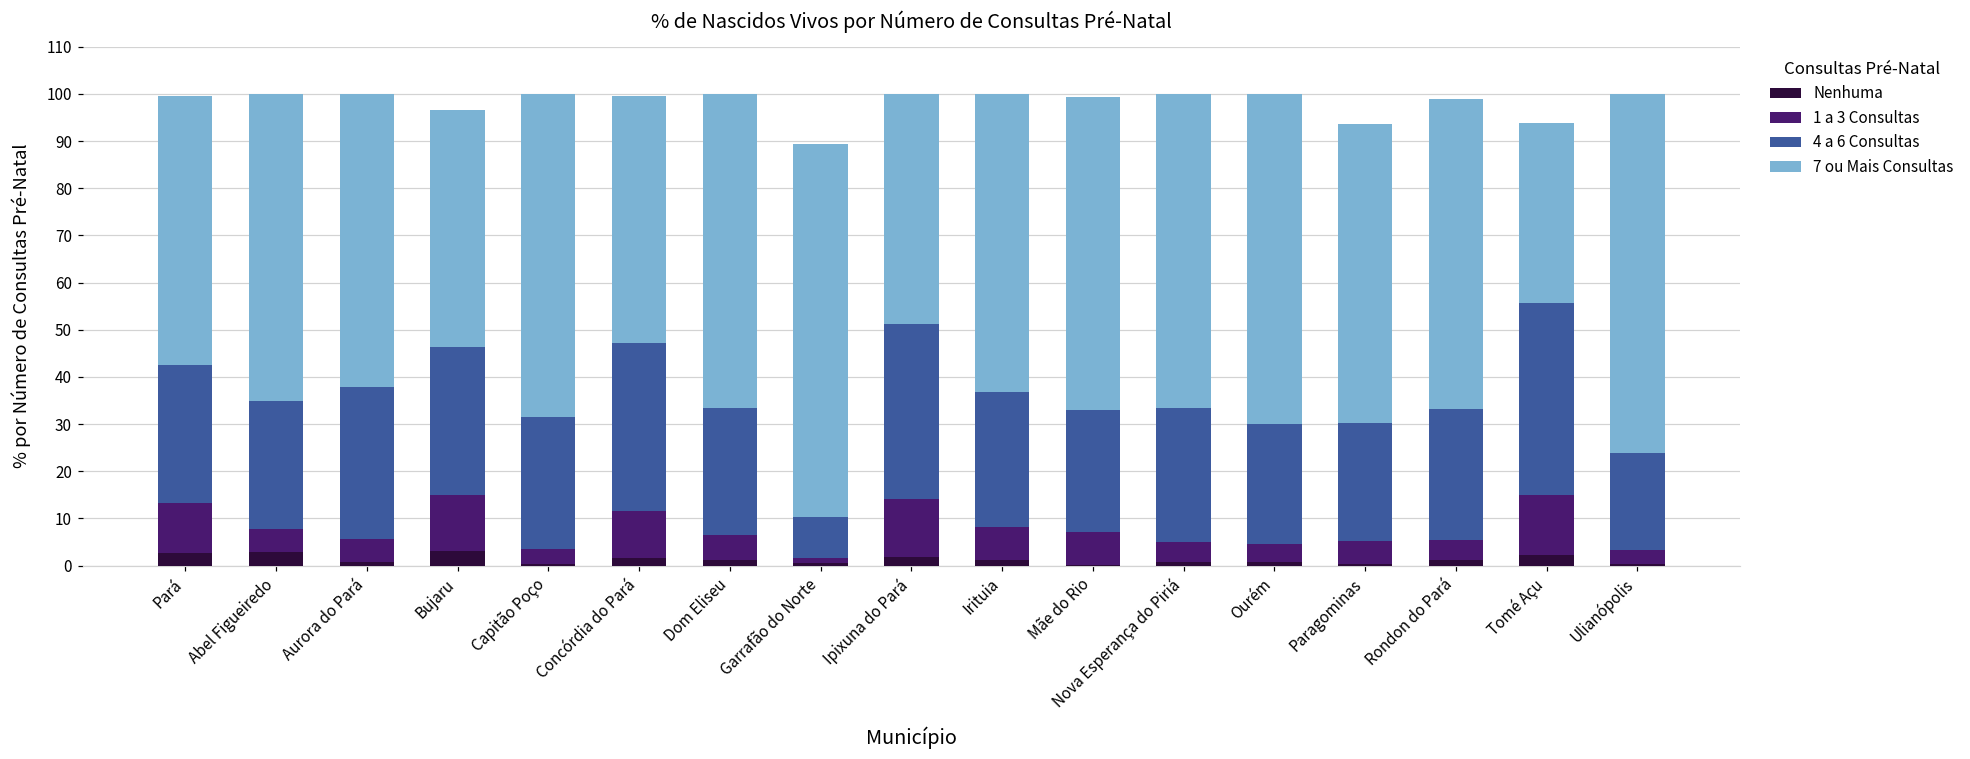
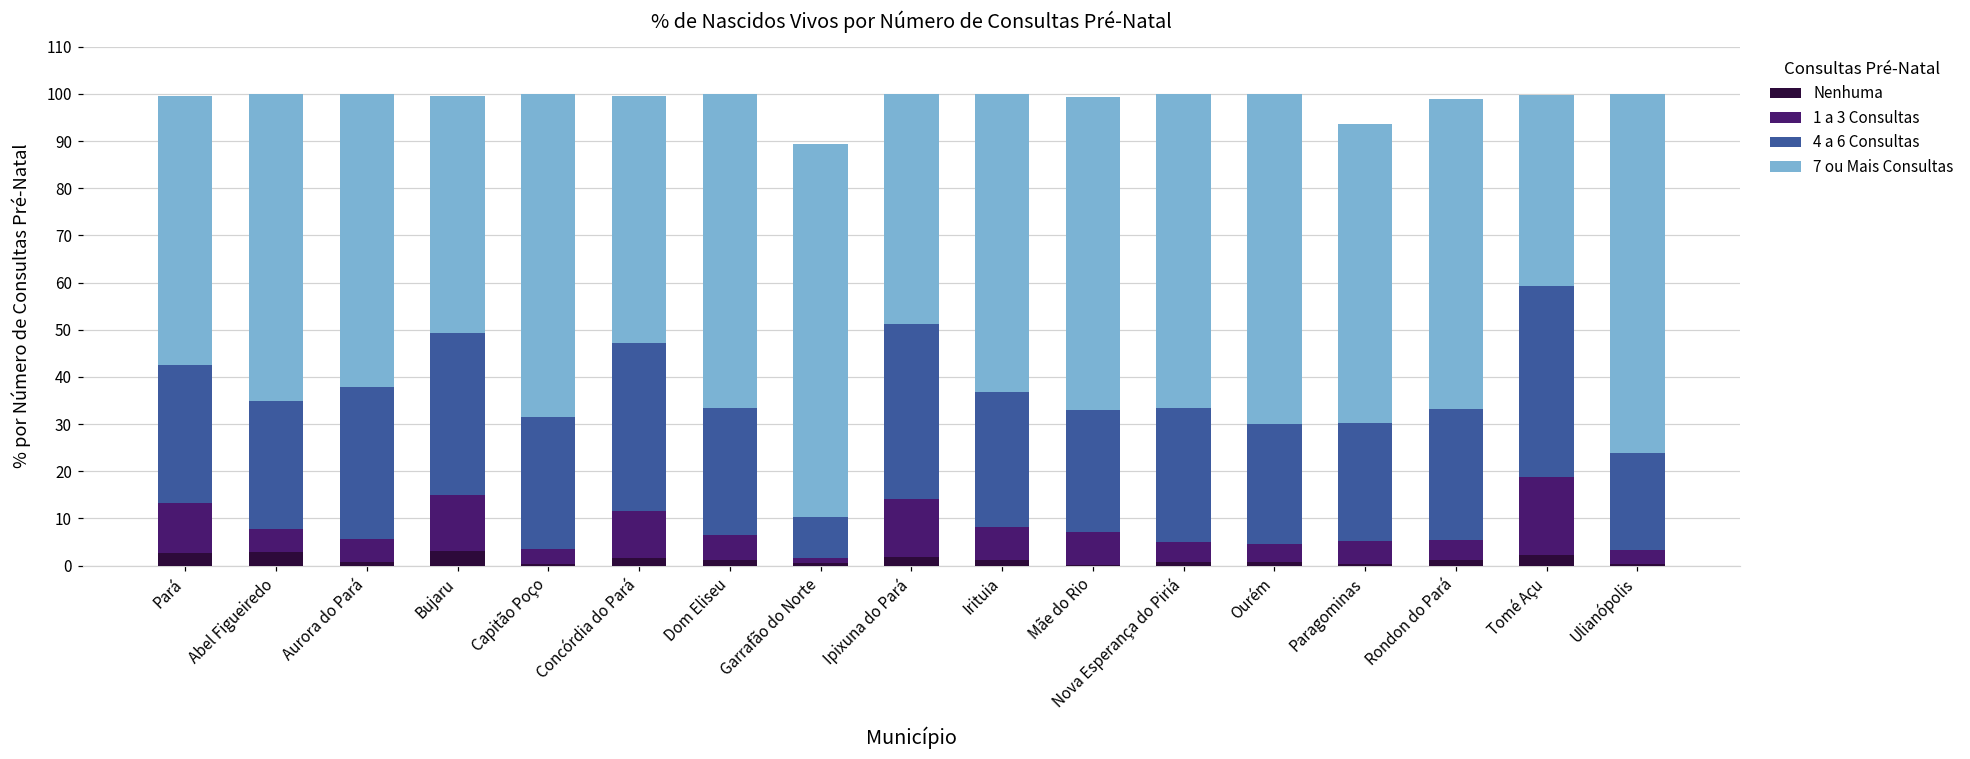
4 a 6 Consultas, Bujaru: 31 -> 34
1 a 3 Consultas, Tomé Açu: 13 -> 16
7 ou Mais Consultas, Tomé Açu: 38 -> 41
